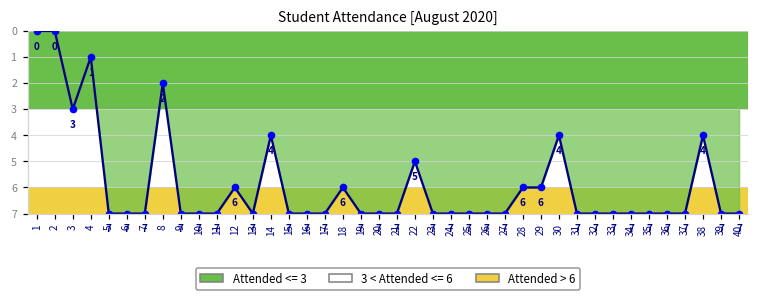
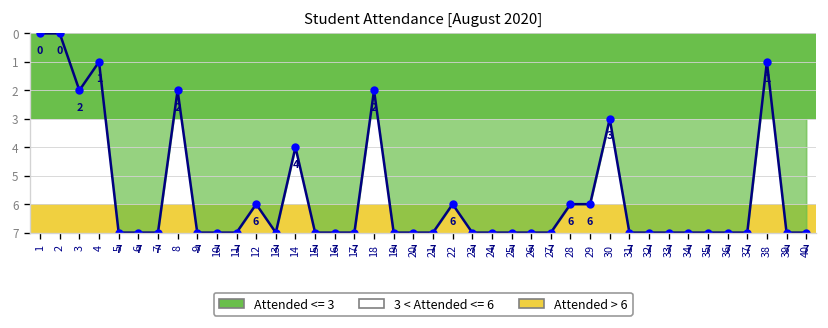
3: 3 -> 2
18: 6 -> 2
22: 5 -> 6
30: 4 -> 3
38: 4 -> 1
